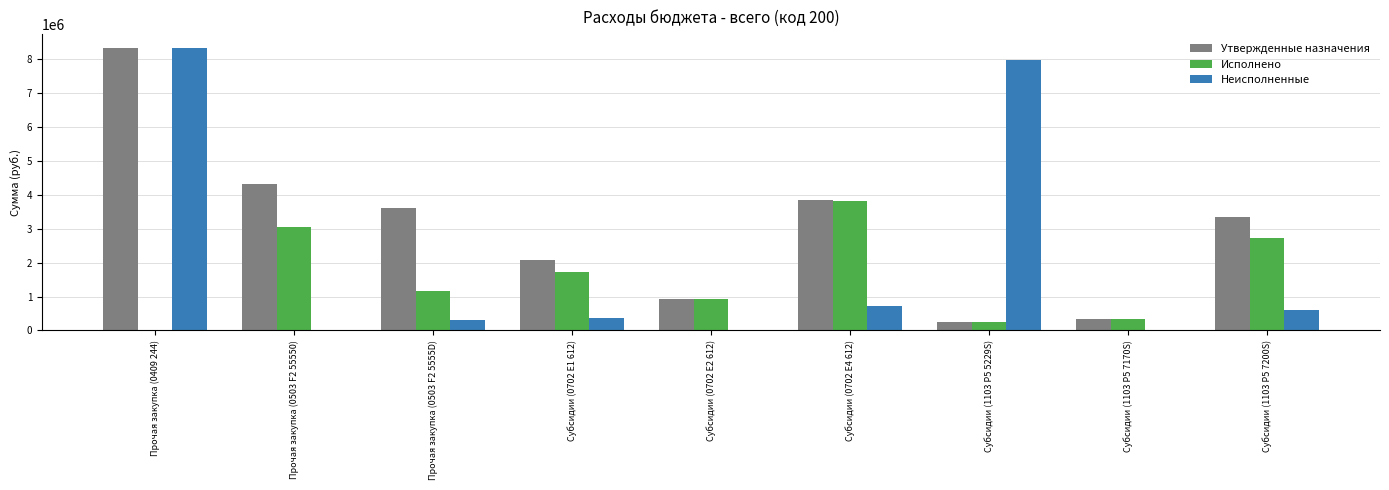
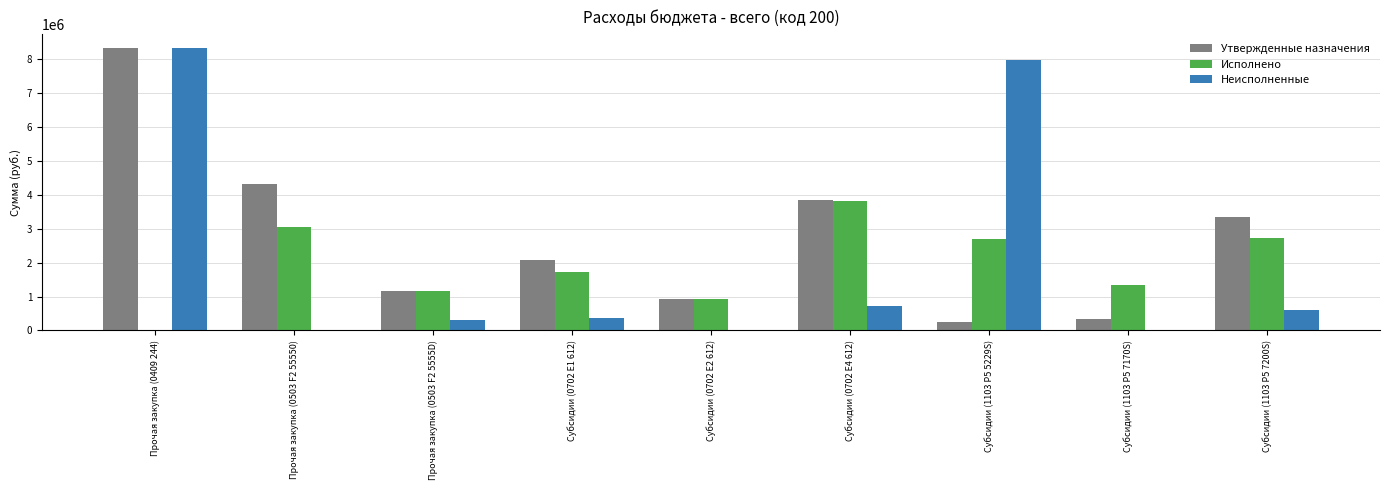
Утвержденные назначения, Прочая закупка (0503 F2 5555D): 3600000 -> 1200000
Исполнено, Субсидии (1103 P5 5229S): 300000 -> 2700000
Исполнено, Субсидии (1103 P5 7170S): 300000 -> 1300000
